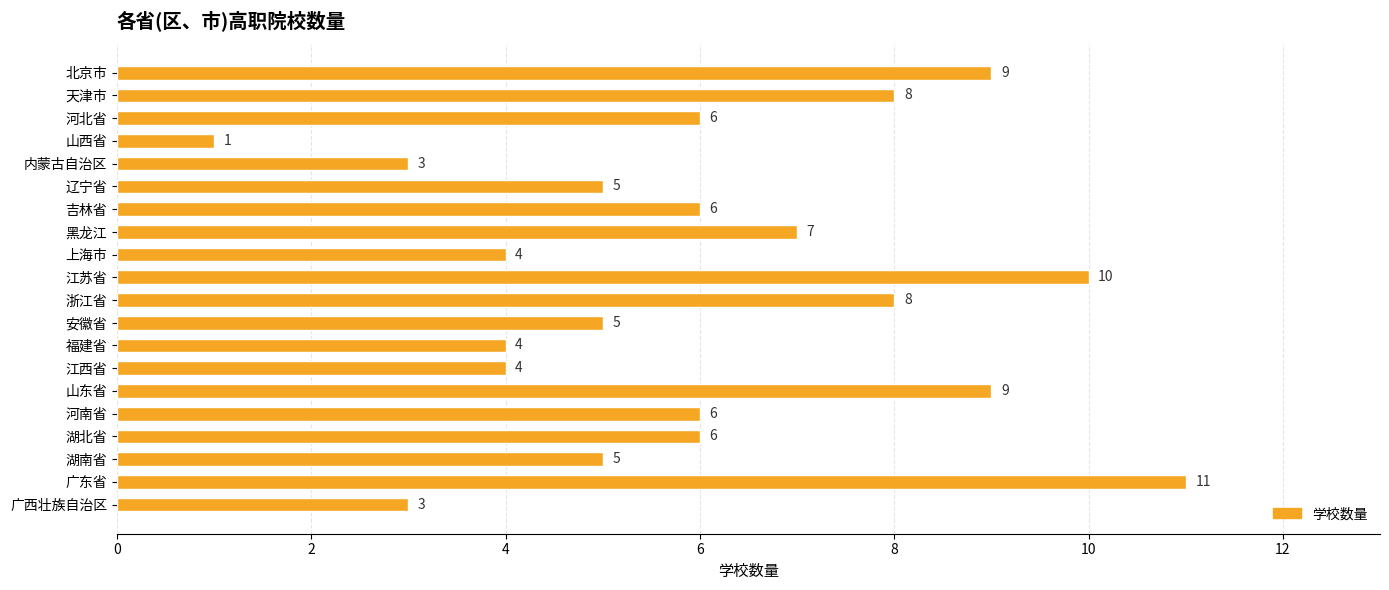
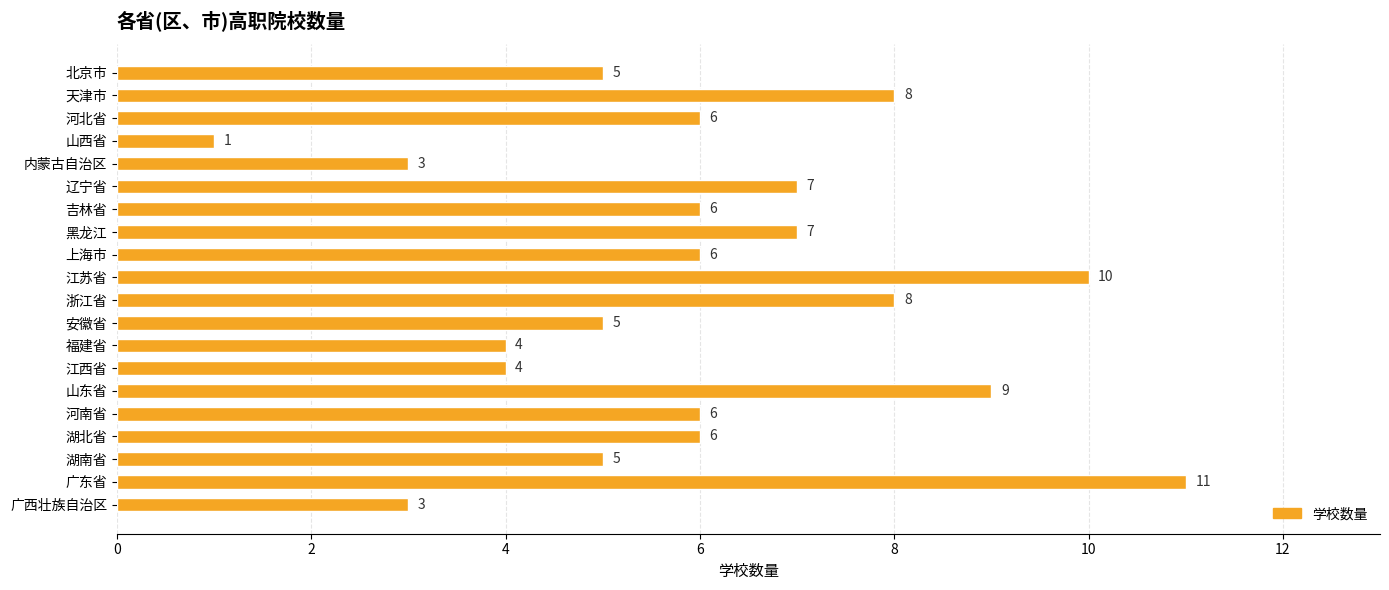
北京市: 9 -> 5
辽宁省: 5 -> 7
上海市: 4 -> 6
